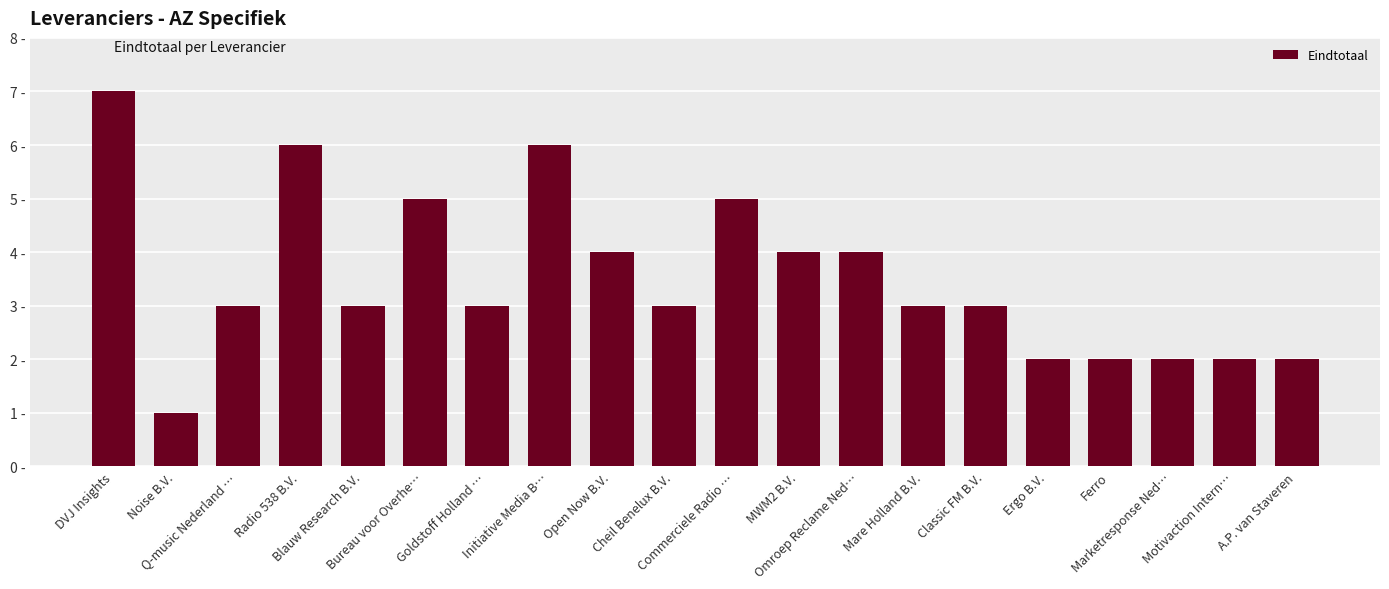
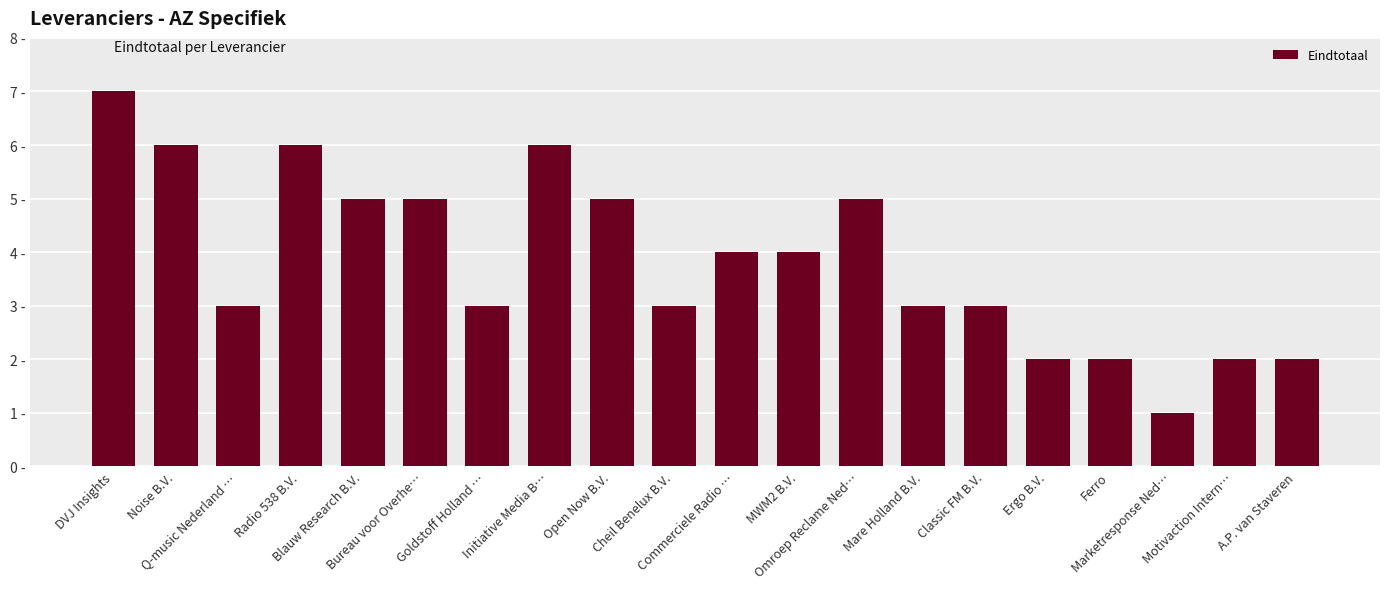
Noise B.V.: 1 - -> 6 -
Blauw Research B.V.: 3 - -> 5 -
Open Now B.V.: 4 - -> 5 -
Commerciele Radio …: 5 - -> 4 -
Omroep Reclame Ned…: 4 - -> 5 -
Marketresponse Ned…: 2 - -> 1 -
